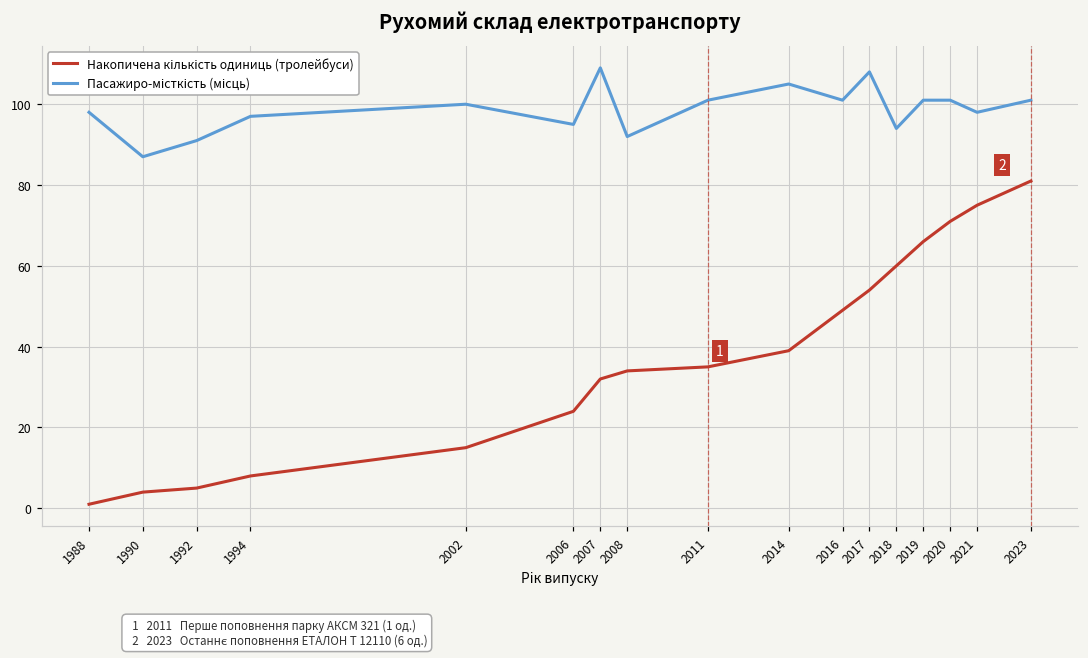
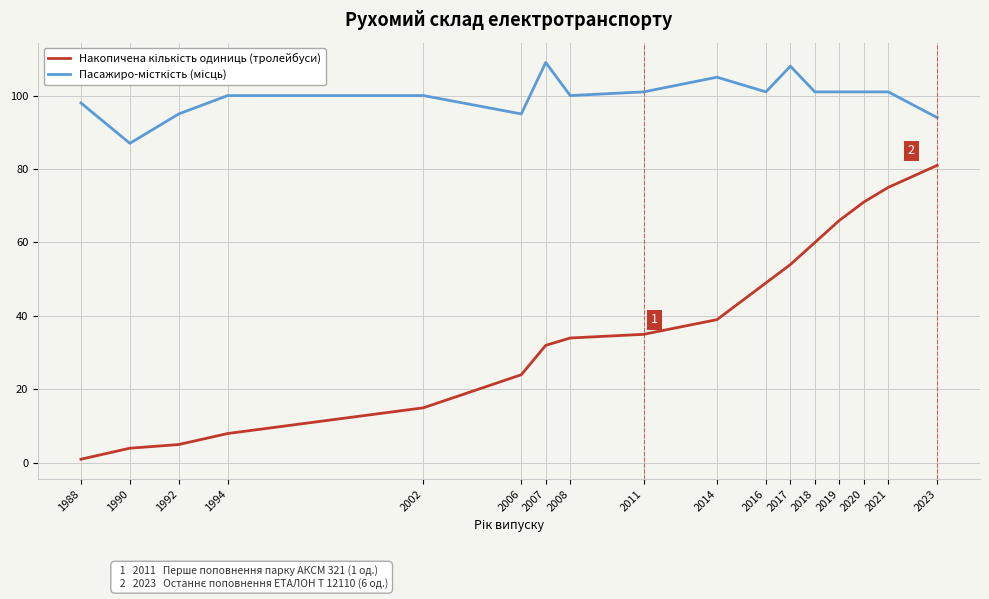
Пасажиро-місткість (місць), 1992: 91 -> 95
Пасажиро-місткість (місць), 1994: 97 -> 100
Пасажиро-місткість (місць), 2008: 92 -> 100
Пасажиро-місткість (місць), 2018: 94 -> 101
Пасажиро-місткість (місць), 2021: 98 -> 101
Пасажиро-місткість (місць), 2023: 101 -> 94
